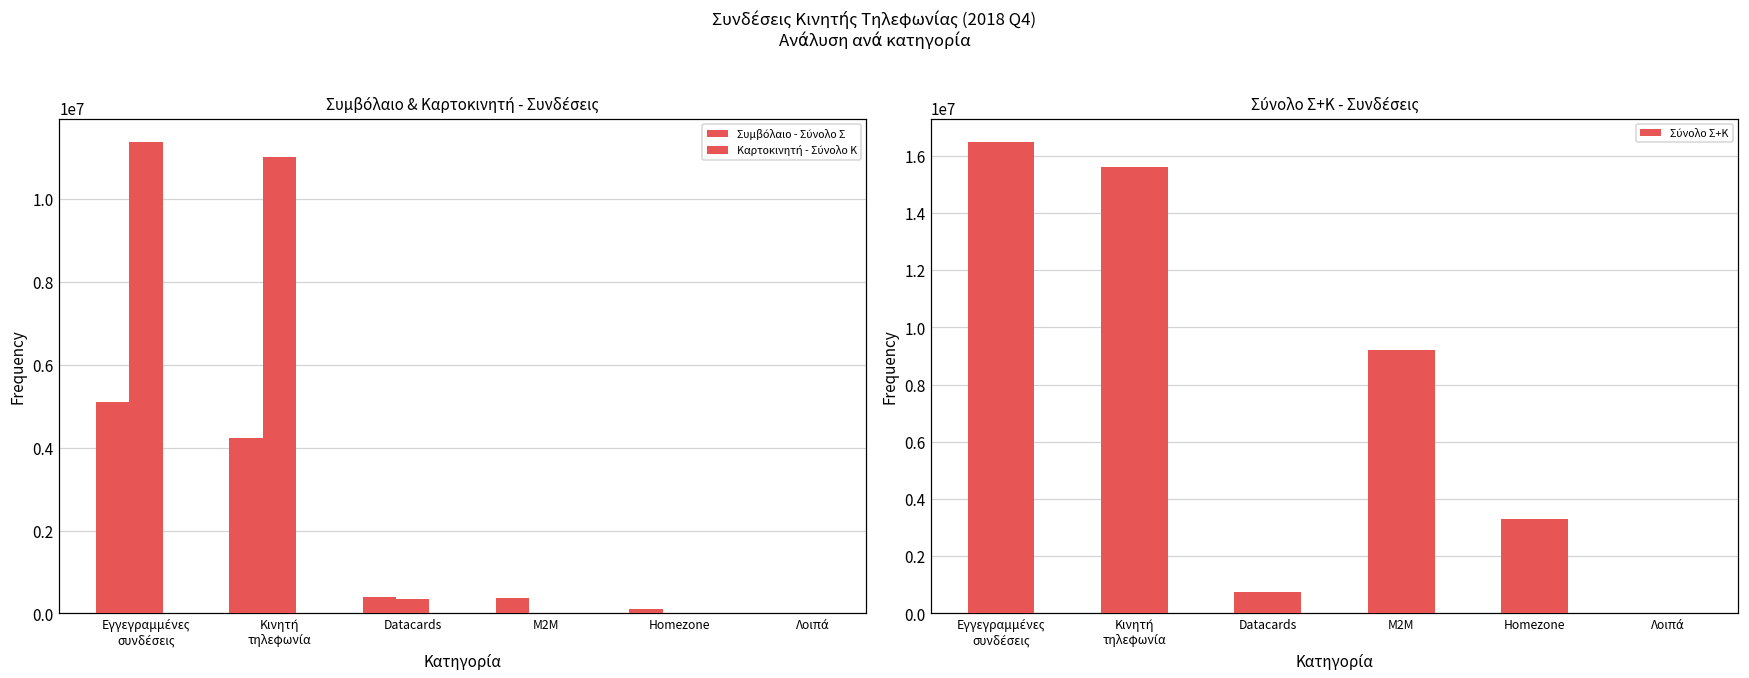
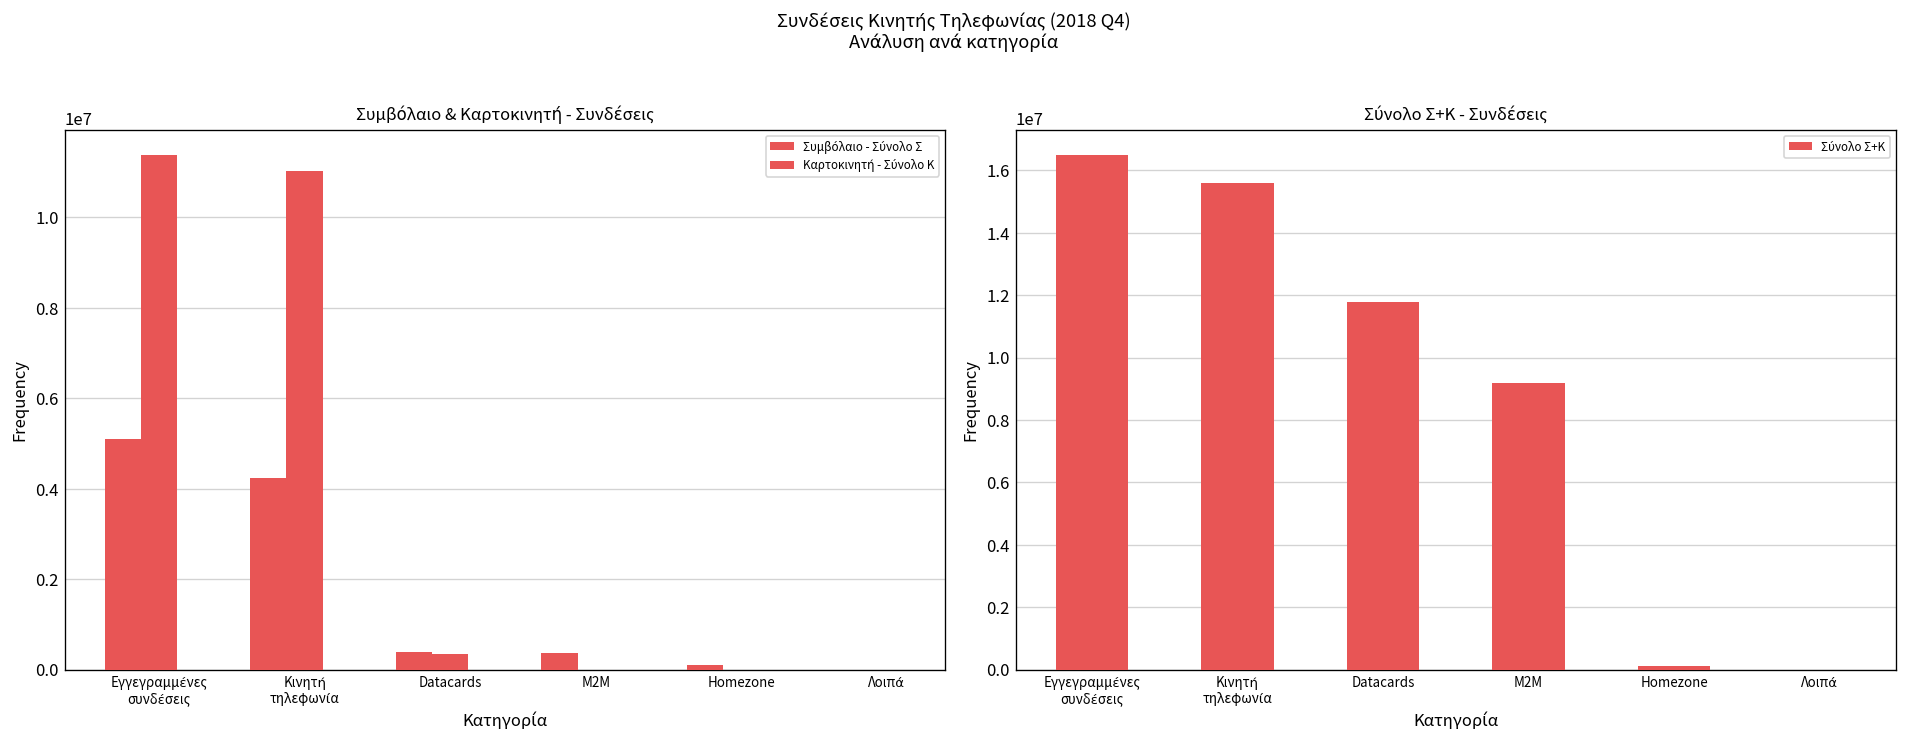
Σύνολο Σ+Κ - Συνδέσεις, Datacards: 800000 -> 11800000
Σύνολο Σ+Κ - Συνδέσεις, Homezone: 3300000 -> 100000
